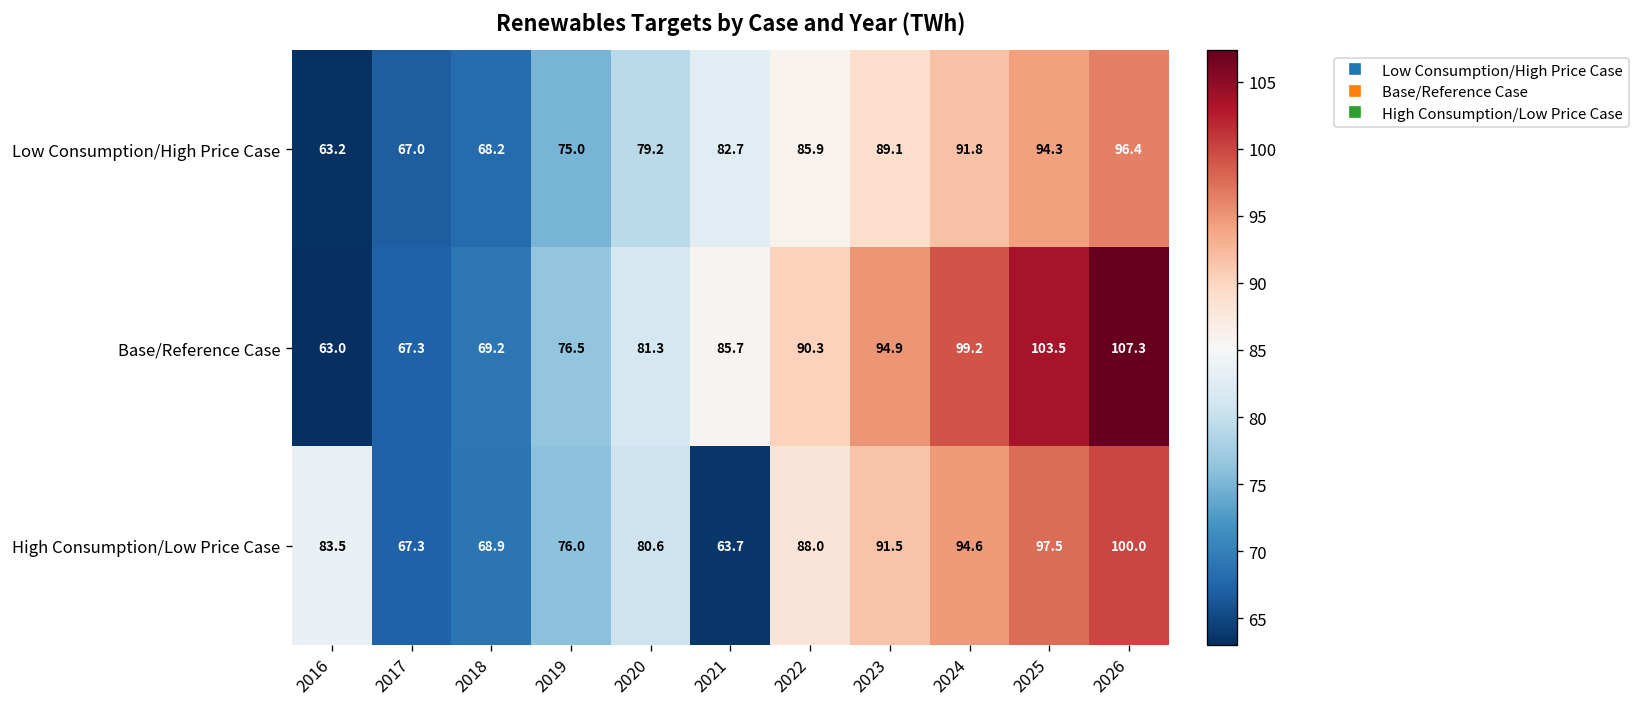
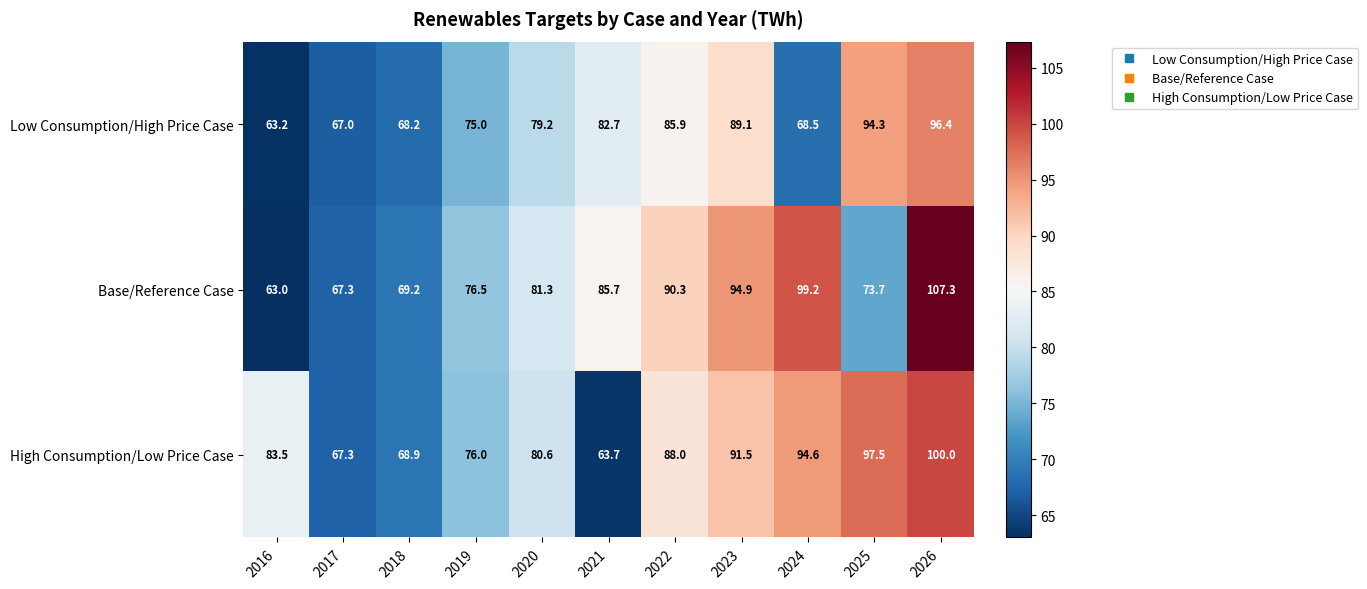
Low Consumption/High Price Case, 2024: 91.8 -> 68.5
Base/Reference Case, 2025: 103.5 -> 73.7
